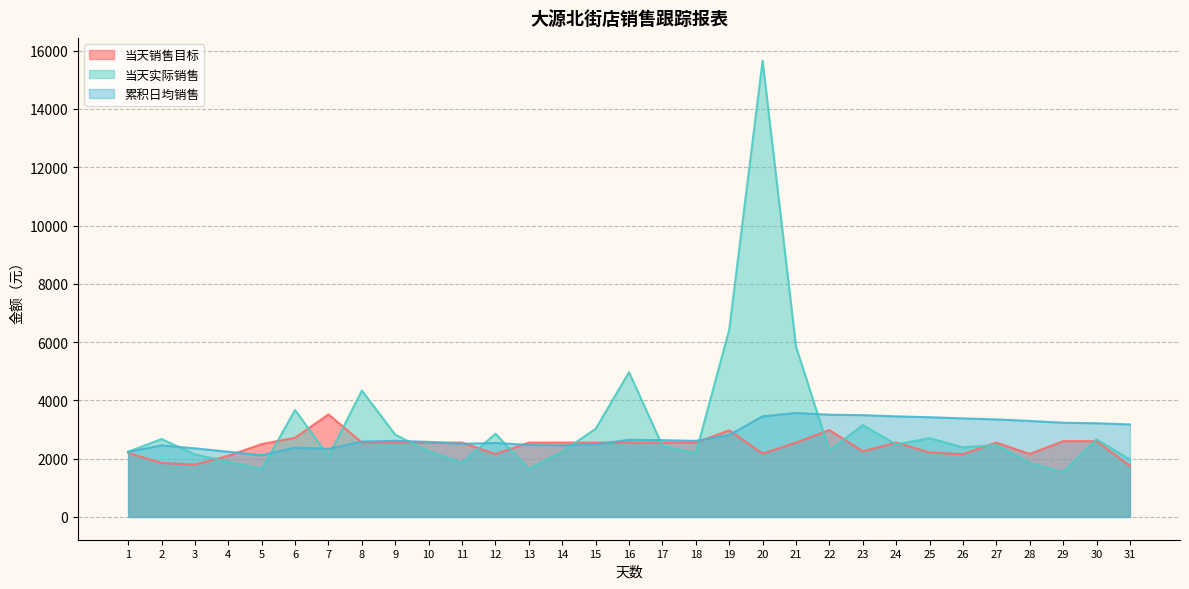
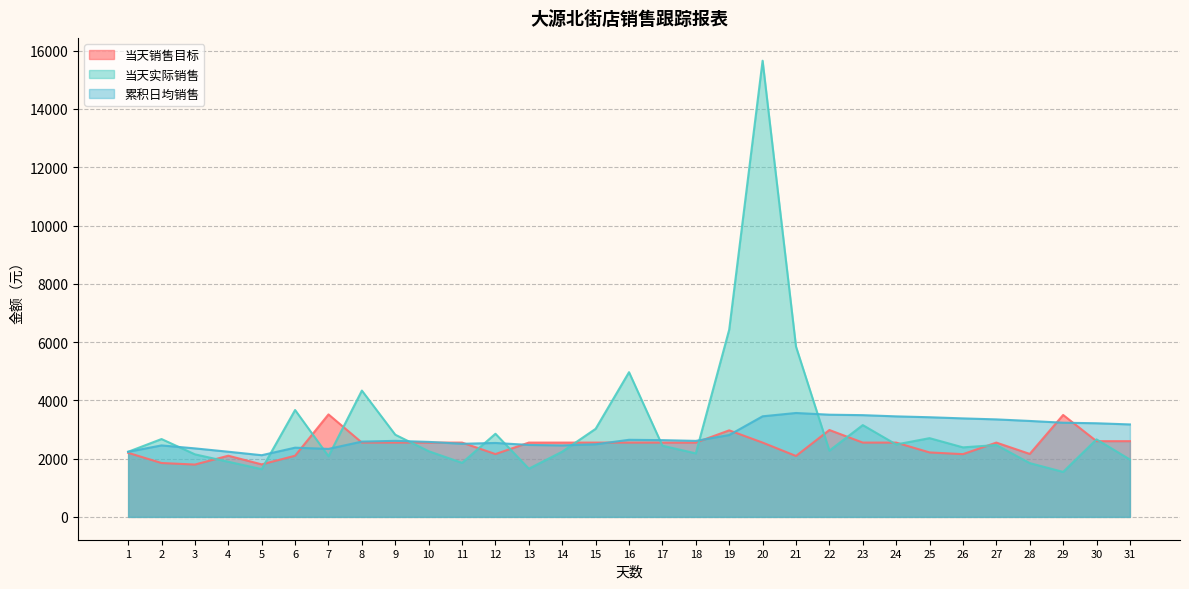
当天销售目标, 5: 2500 -> 1800
当天销售目标, 6: 2700 -> 2100
当天销售目标, 20: 2200 -> 2600
当天销售目标, 21: 2600 -> 2100
当天销售目标, 23: 2300 -> 2600
当天销售目标, 29: 2600 -> 3500
当天销售目标, 31: 1800 -> 2600
